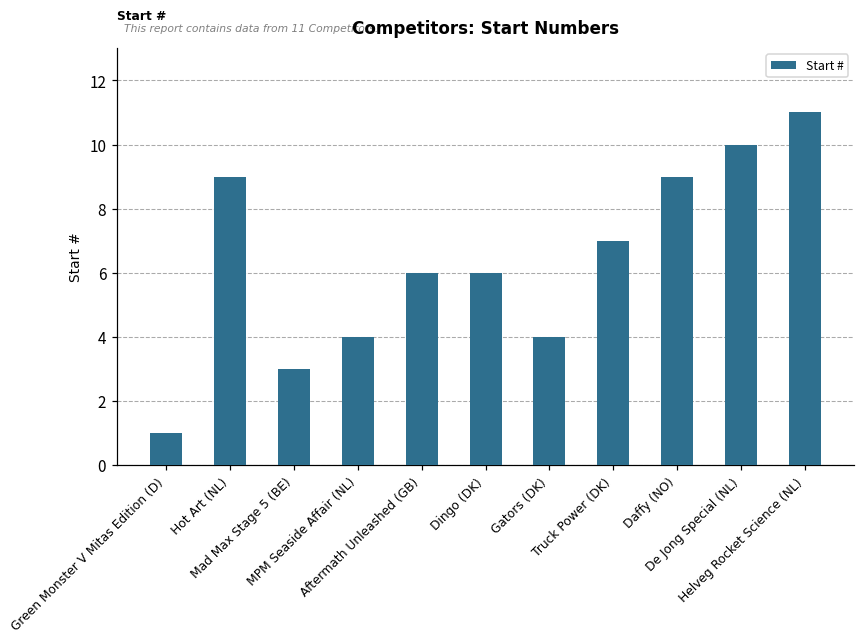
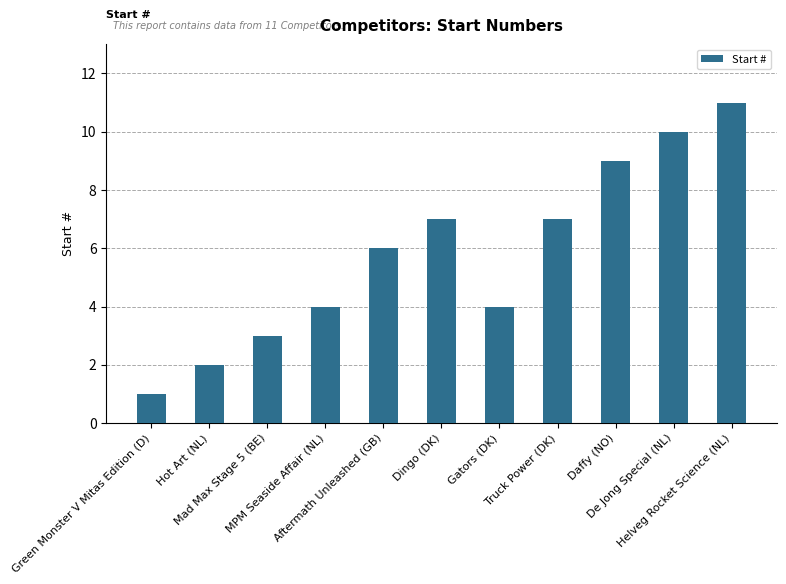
Hot Art (NL): 9 -> 2
Dingo (DK): 6 -> 7
